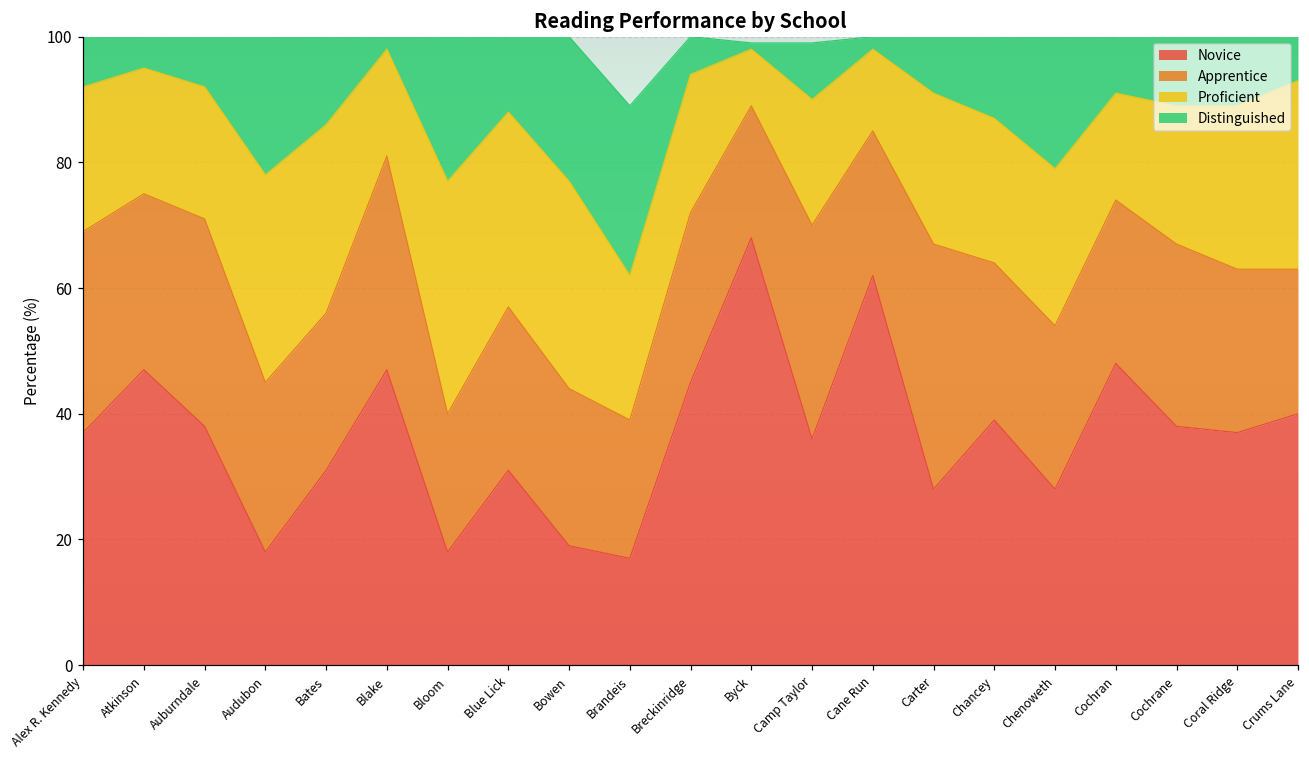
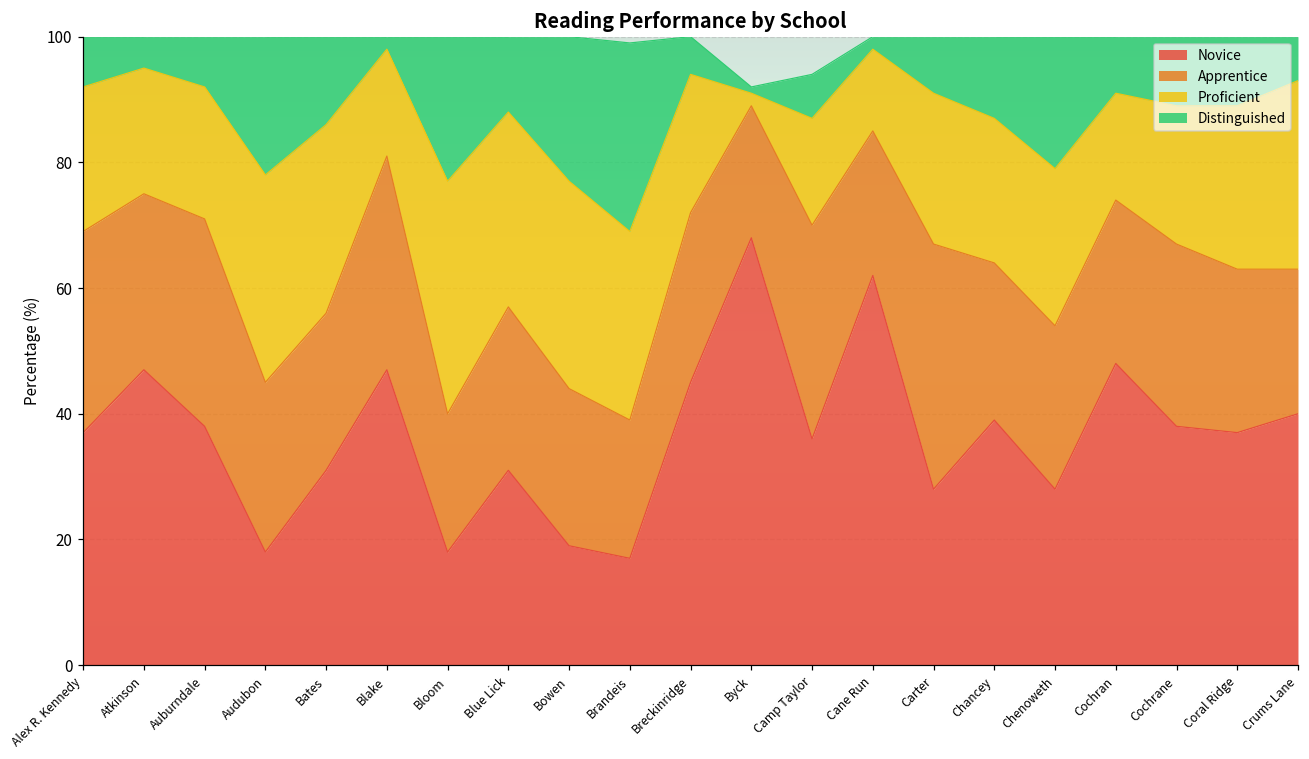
Proficient, Brandeis: 23 -> 30
Distinguished, Brandeis: 27 -> 30
Proficient, Byck: 9 -> 2
Proficient, Camp Taylor: 20 -> 17
Distinguished, Camp Taylor: 9 -> 7
